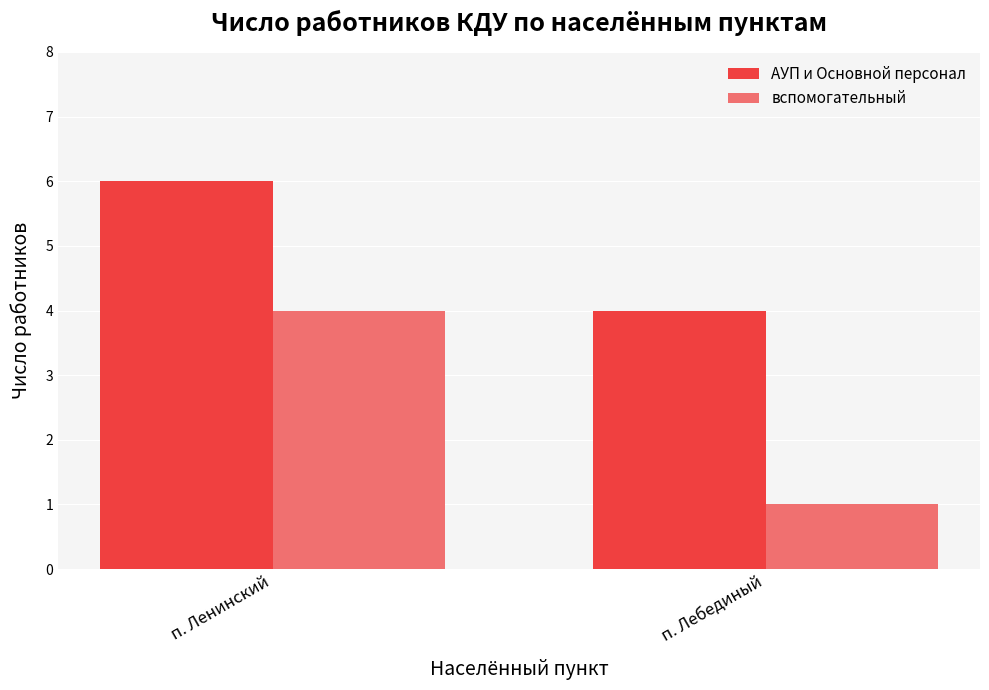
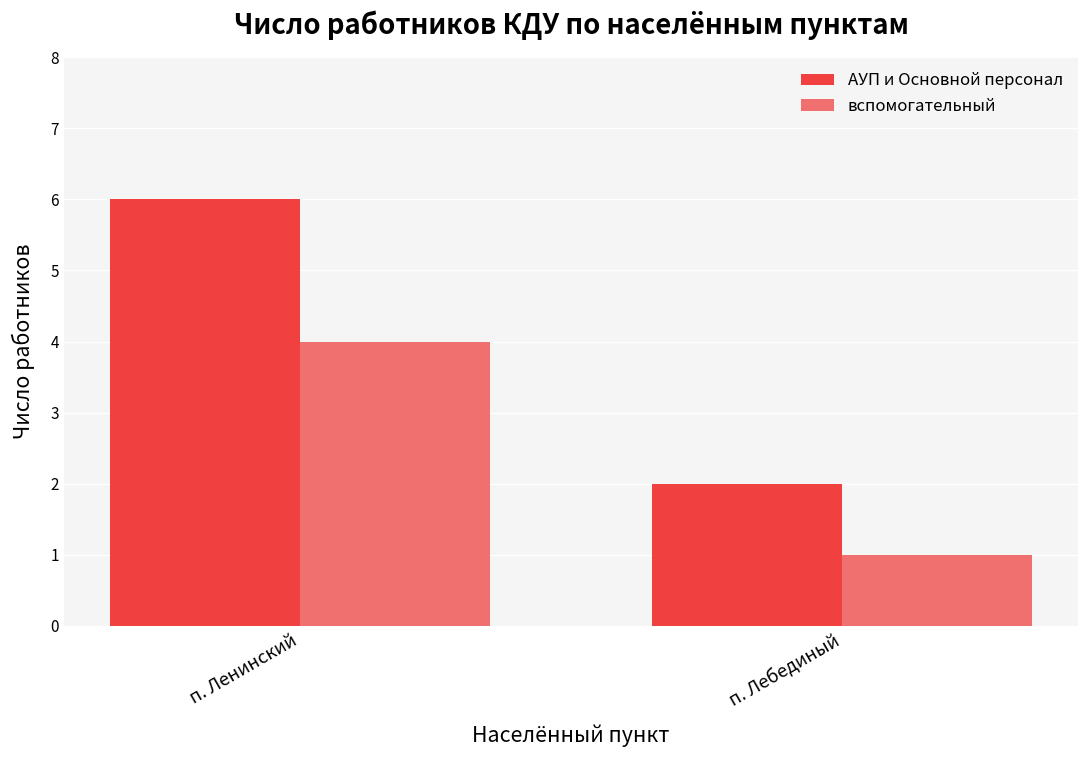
АУП и Основной персонал, п. Лебединый: 4 -> 2
